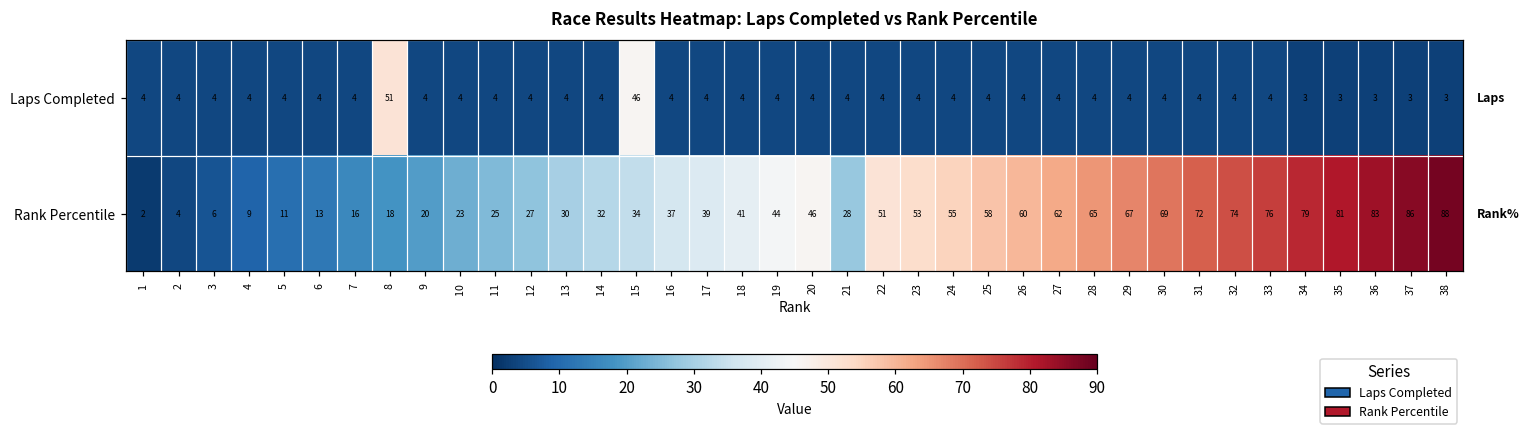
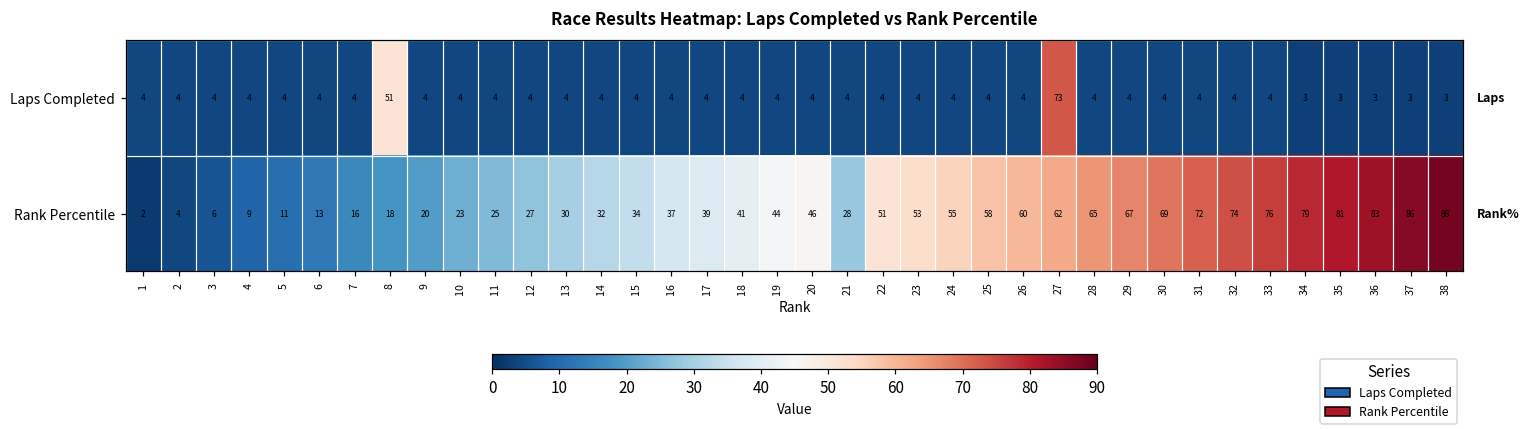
Laps Completed, 15: 46 -> 4
Laps Completed, 27: 4 -> 73
